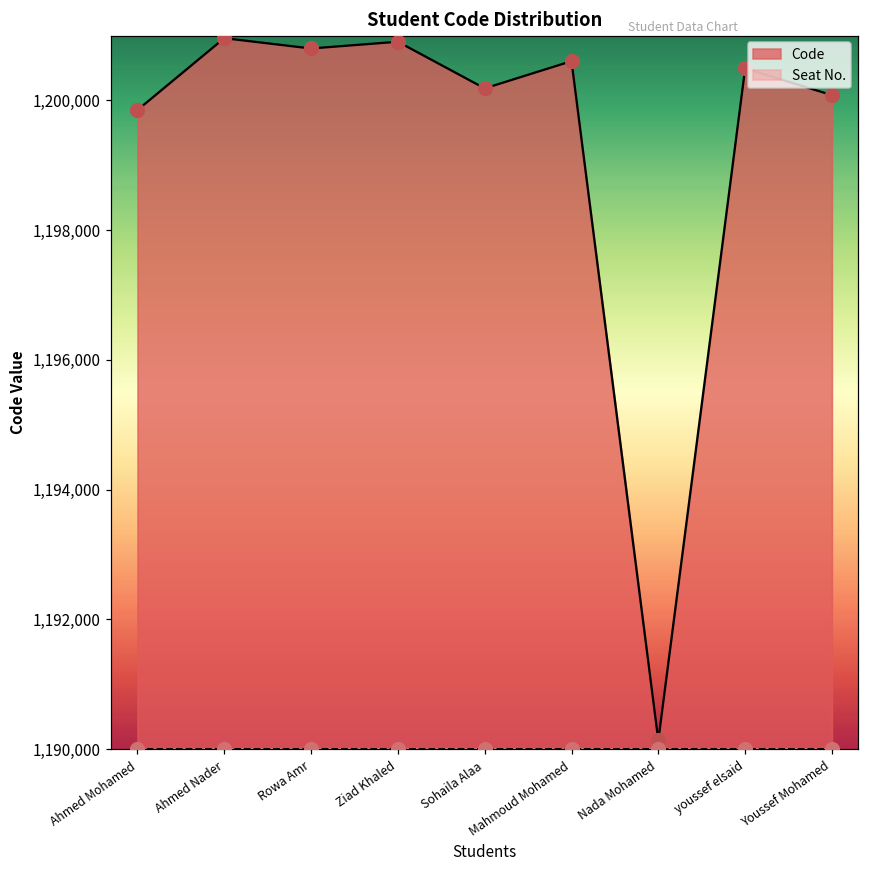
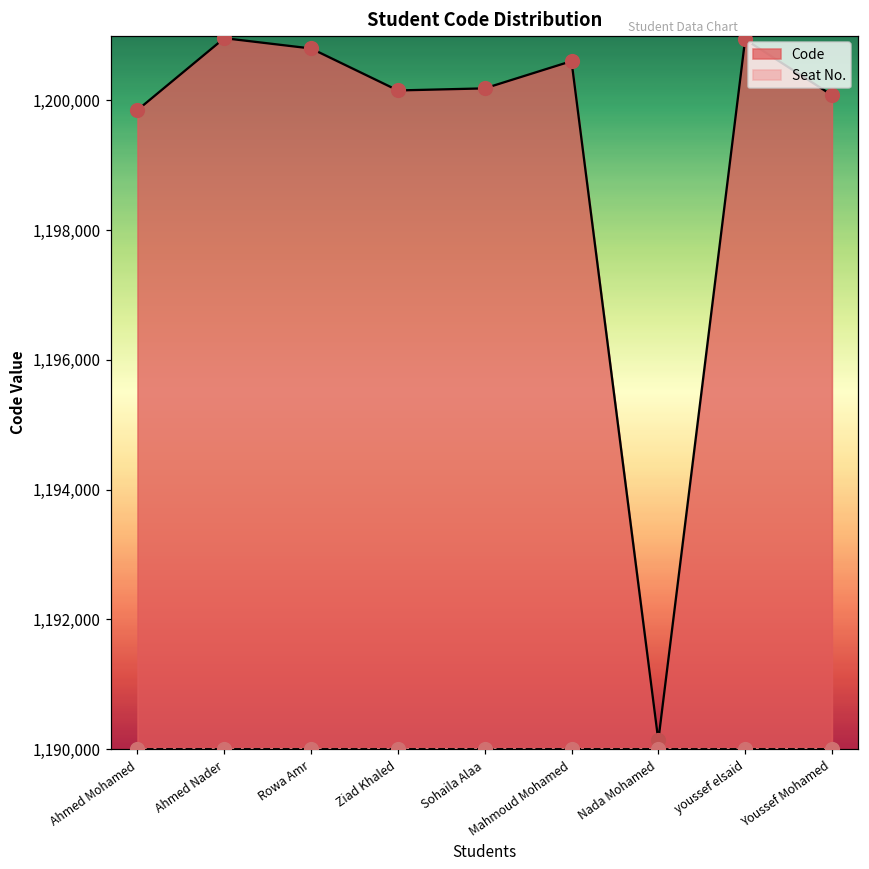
Code, Ziad Khaled: 1,200,900 -> 1,200,200
Code, youssef elsaid: 1,200,500 -> 1,200,900
